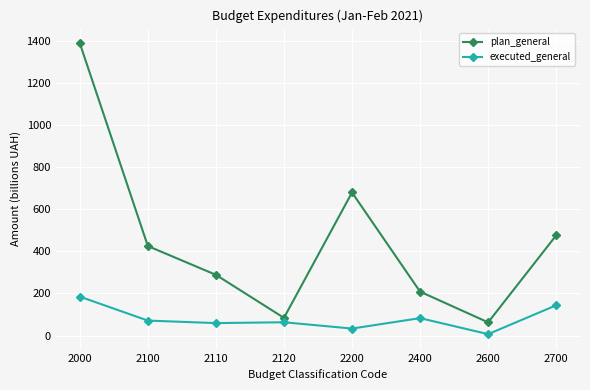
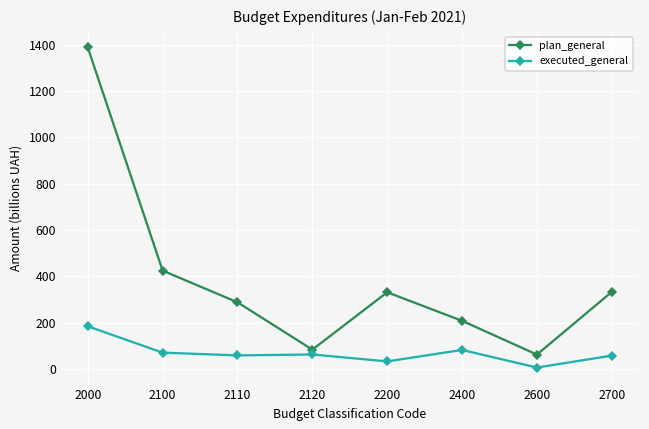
plan_general, 2200: 680 -> 330
plan_general, 2700: 480 -> 330
executed_general, 2700: 140 -> 60
